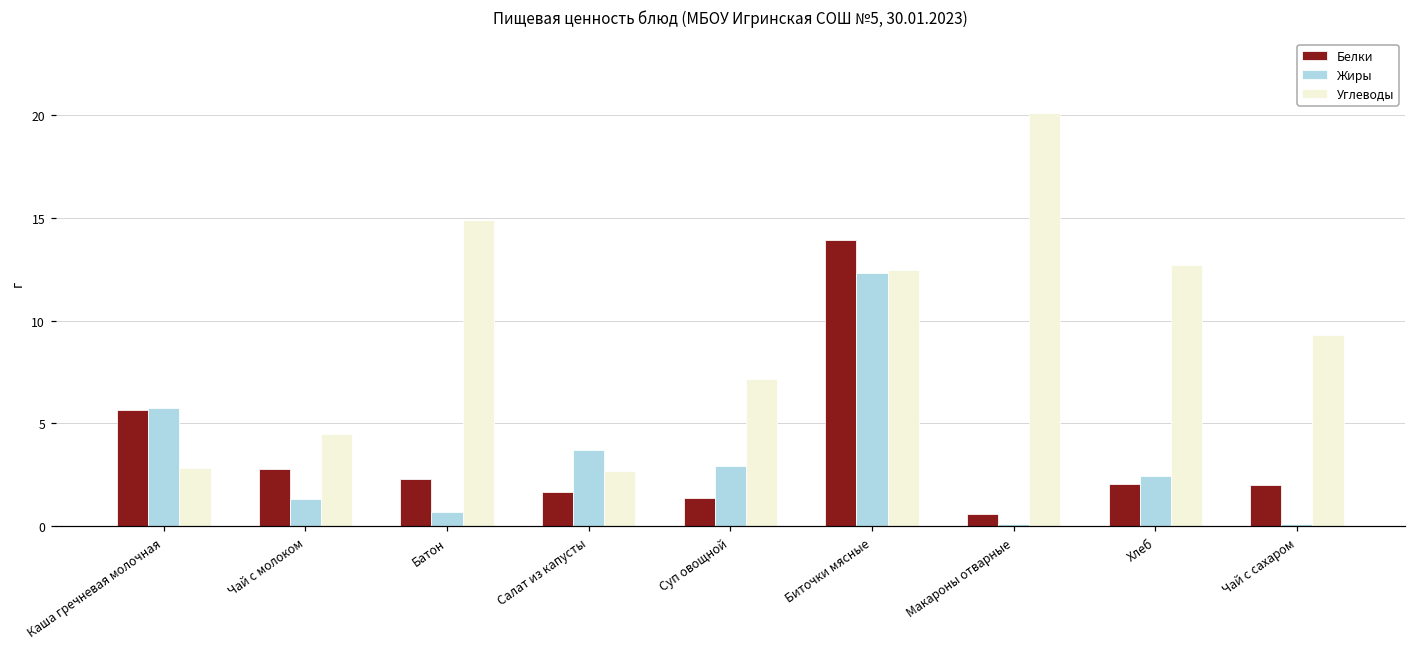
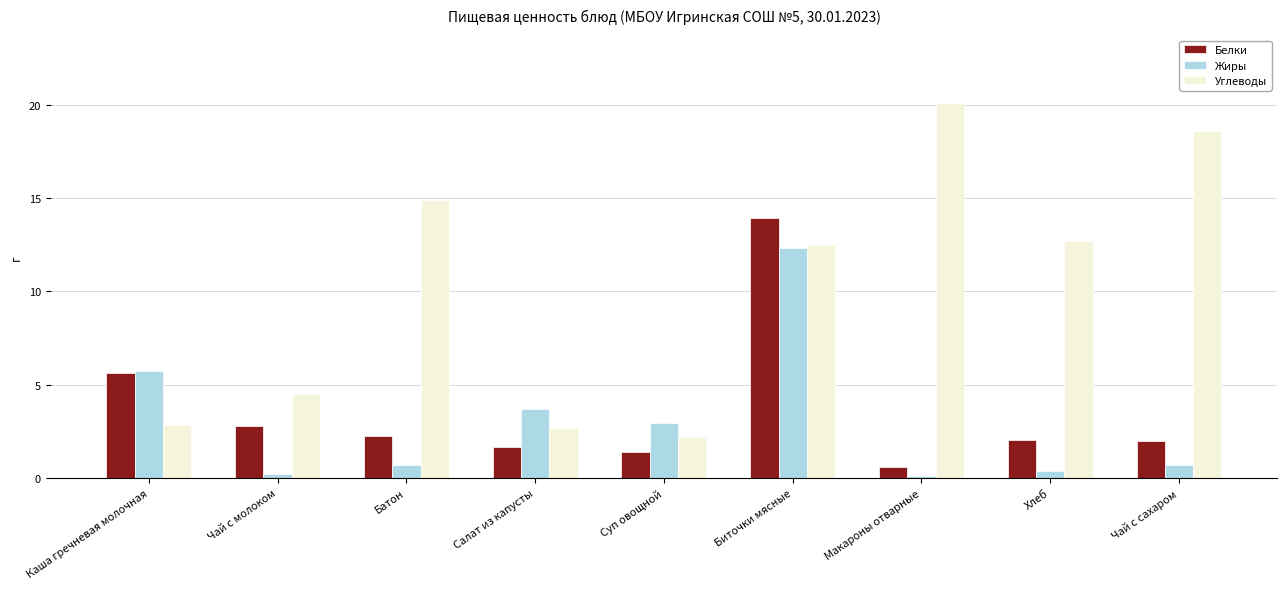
Жиры, Чай с молоком: 1.3 -> 0.2
Углеводы, Суп овощной: 7.2 -> 2.2
Жиры, Хлеб: 2.4 -> 0.4
Жиры, Чай с сахаром: 0.1 -> 0.7
Углеводы, Чай с сахаром: 9.3 -> 18.6
